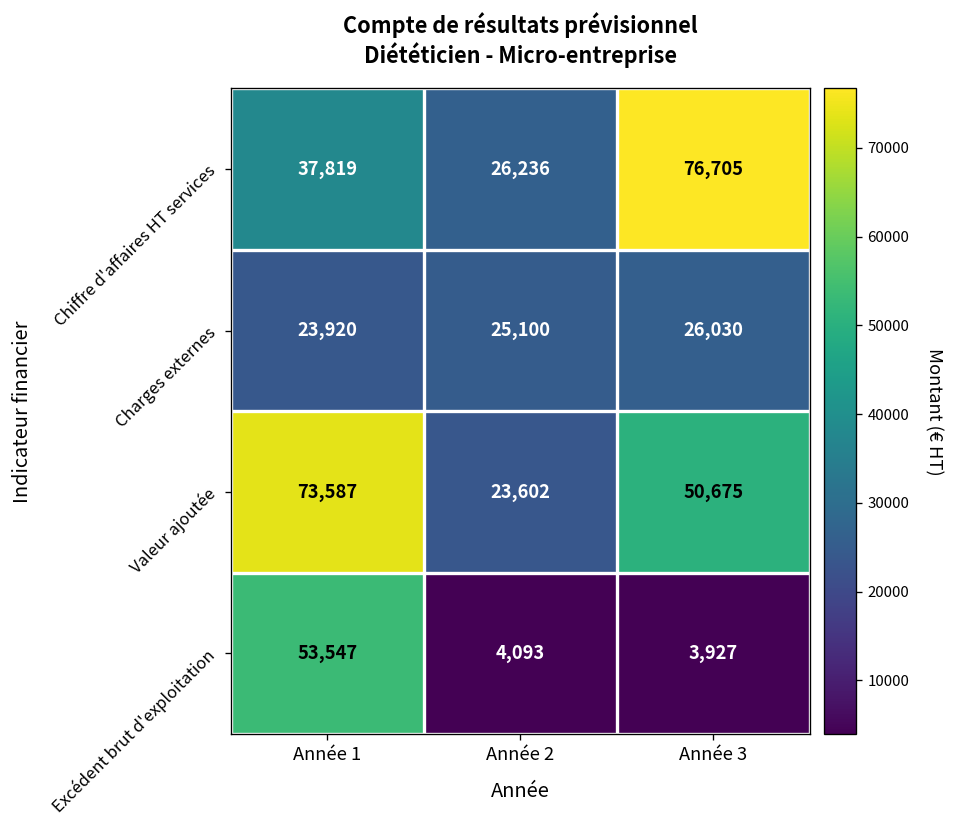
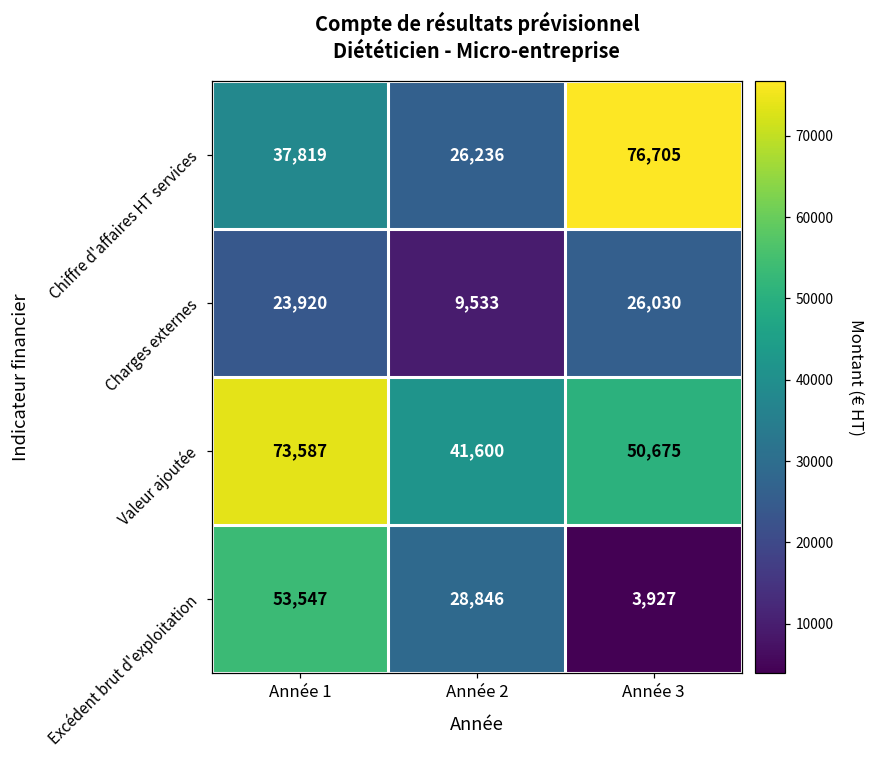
Charges externes, Année 2: 25,100 -> 9,533
Valeur ajoutée, Année 2: 23,602 -> 41,600
Excédent brut d'exploitation, Année 2: 4,093 -> 28,846
